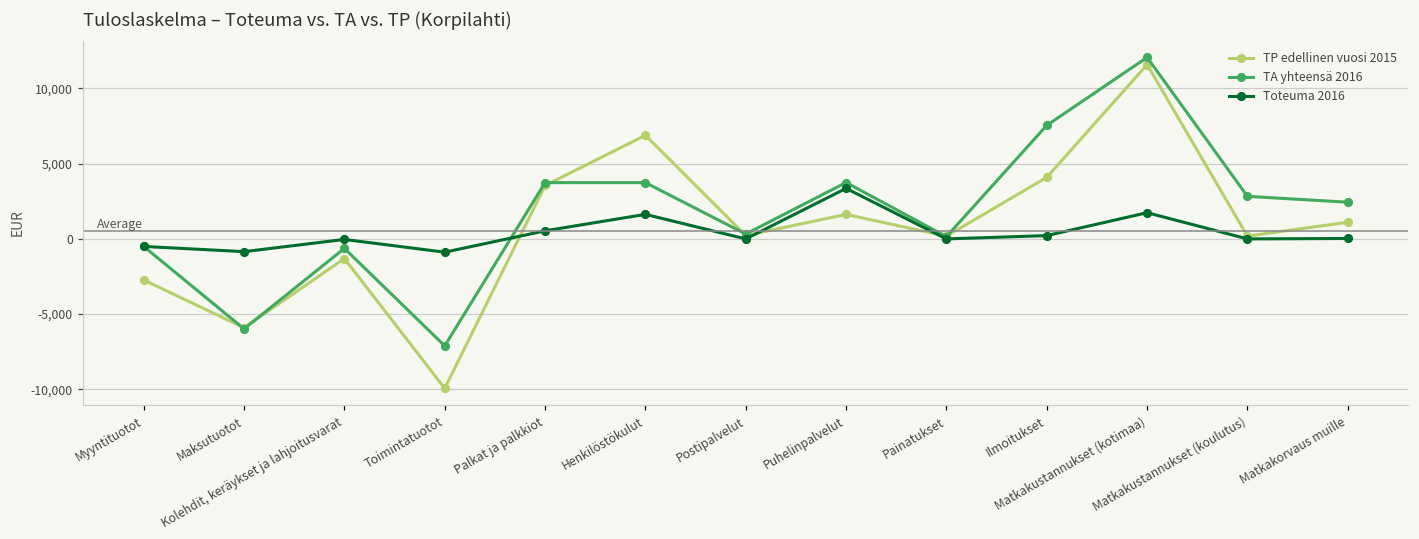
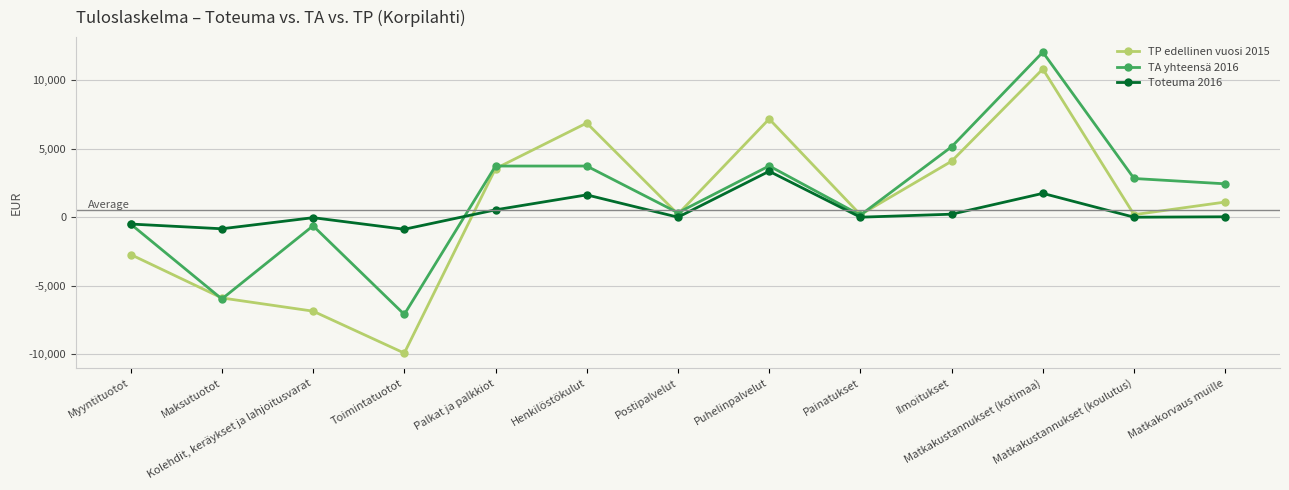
TP edellinen vuosi 2015, Kolehdit, keräykset ja lahjoitusvarat: -1,300 -> -6,900
TP edellinen vuosi 2015, Puhelinpalvelut: 1,600 -> 7,200
TA yhteensä 2016, Ilmoitukset: 7,500 -> 5,200
TP edellinen vuosi 2015, Matkakustannukset (kotimaa): 11,600 -> 10,800
